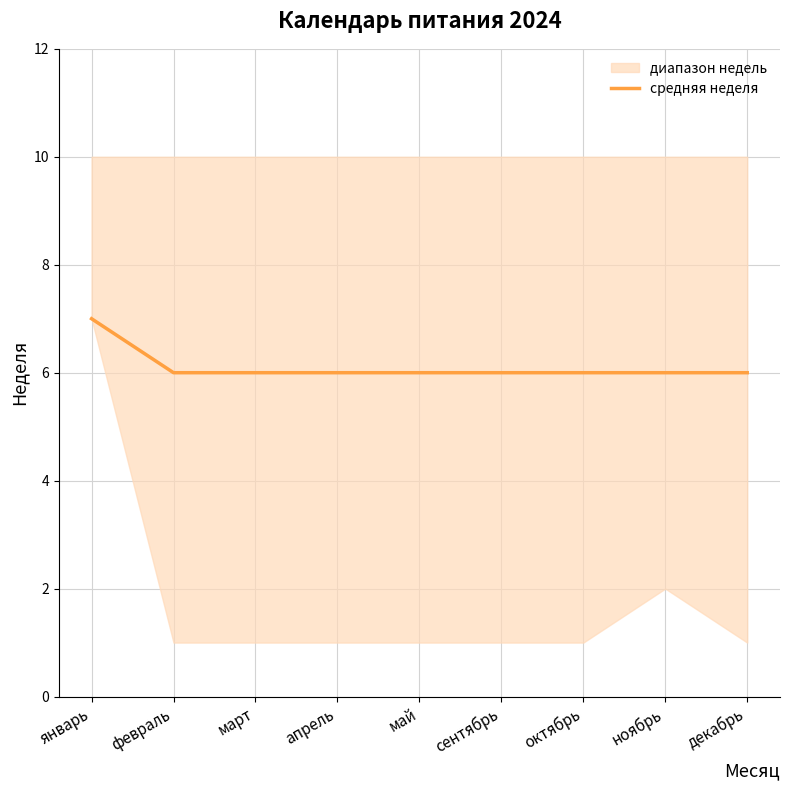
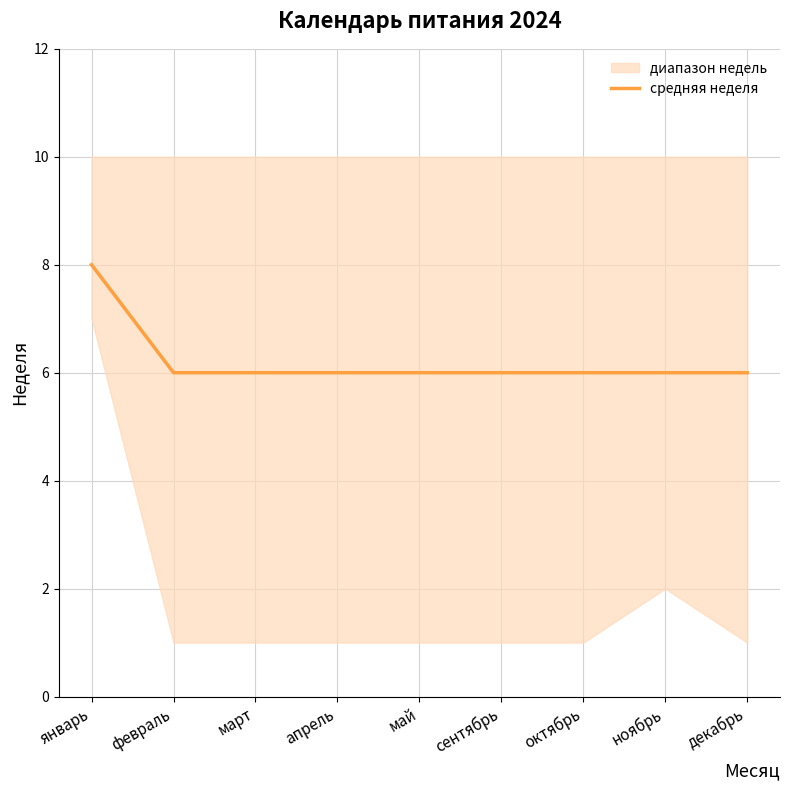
средняя неделя, январь: 7 -> 8
